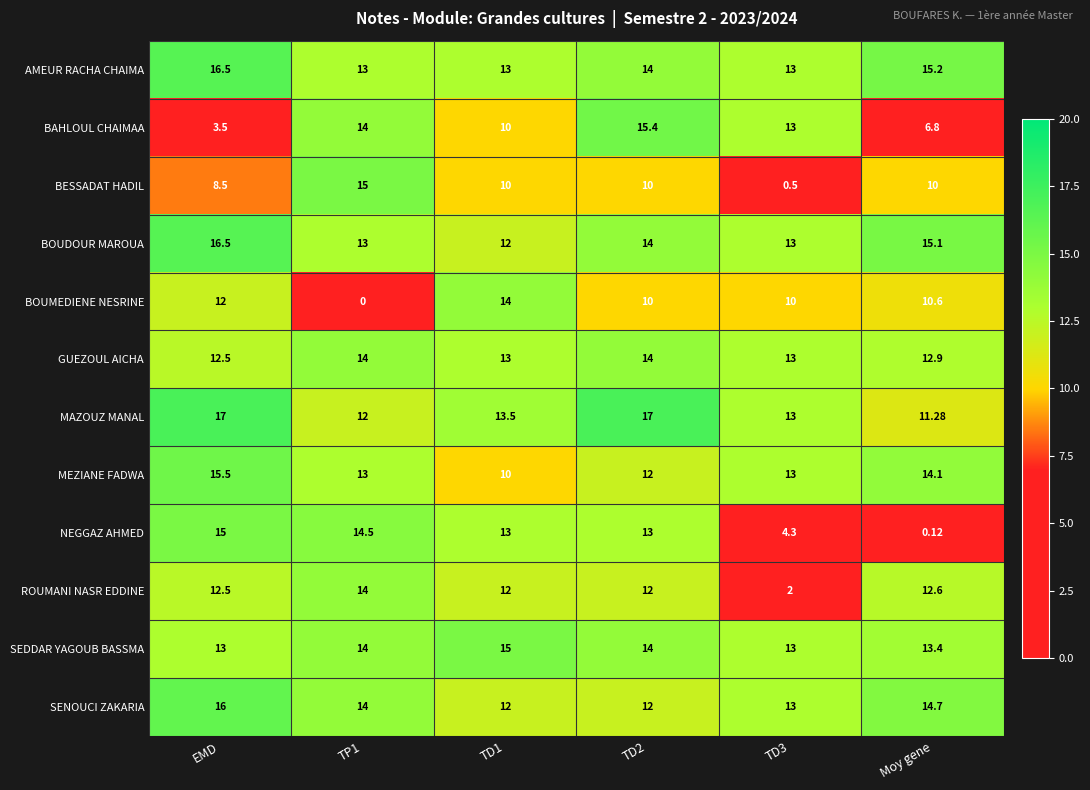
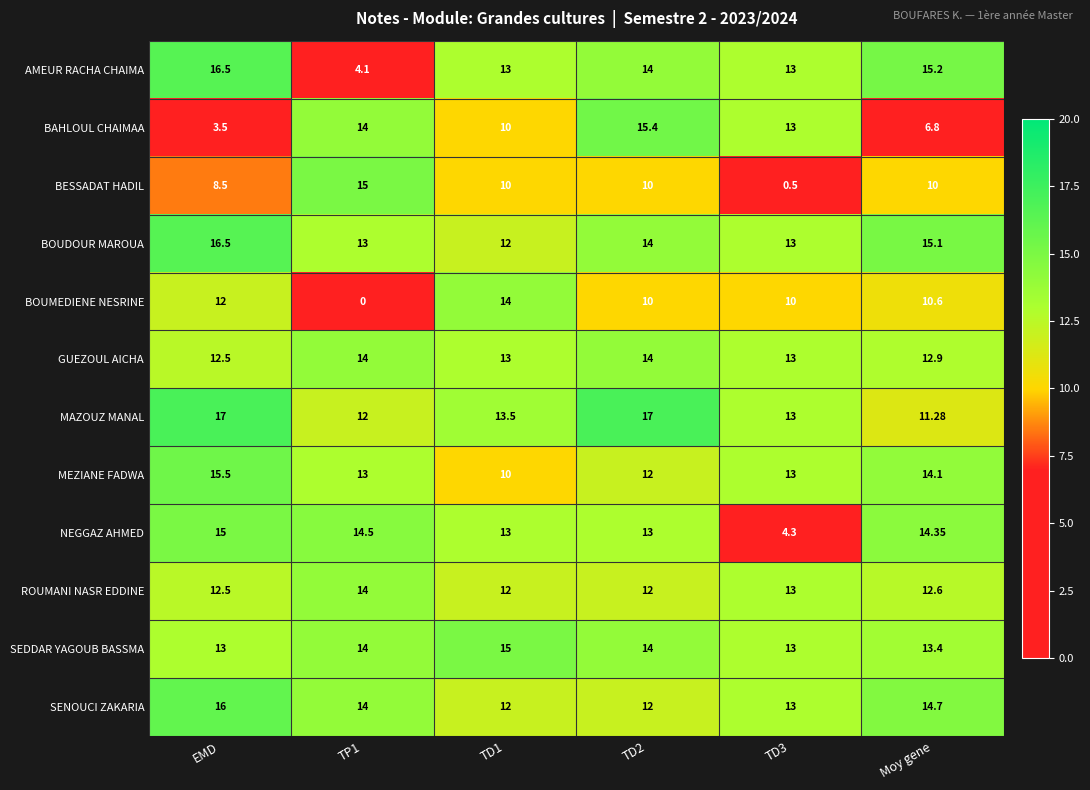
AMEUR RACHA CHAIMA, TP1: 13 -> 4.1
NEGGAZ AHMED, Moy gene: 0.12 -> 14.35
ROUMANI NASR EDDINE, TD3: 2 -> 13
